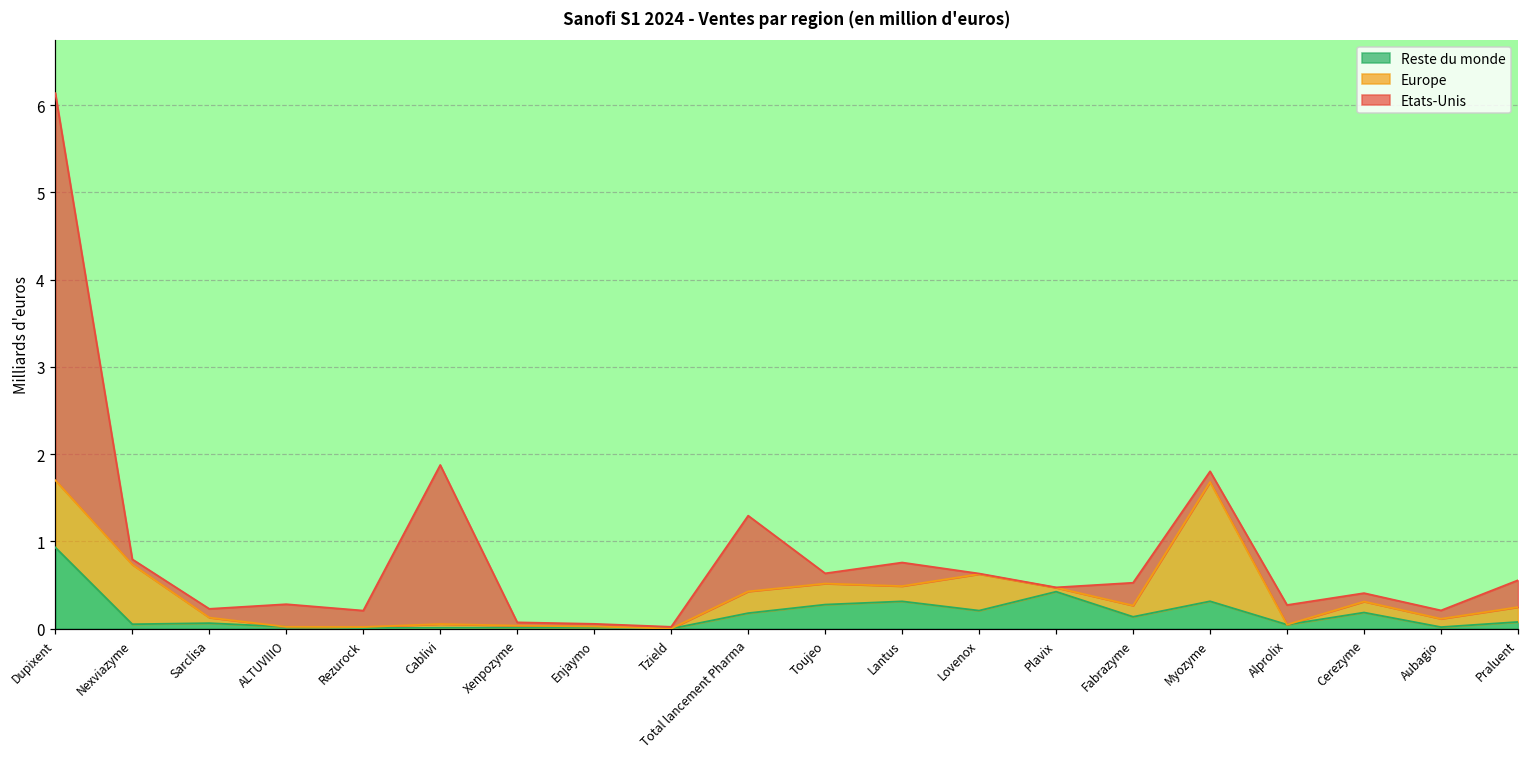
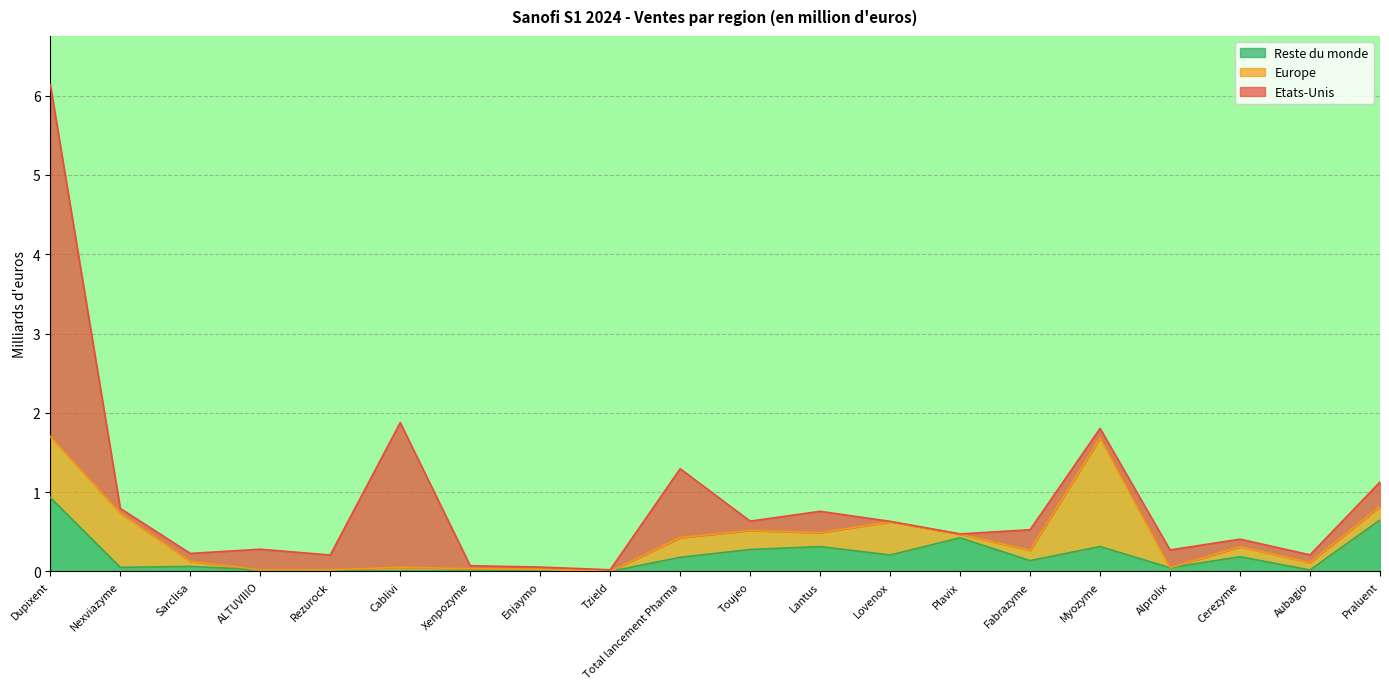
Reste du monde, Praluent: 0.1 -> 0.6
